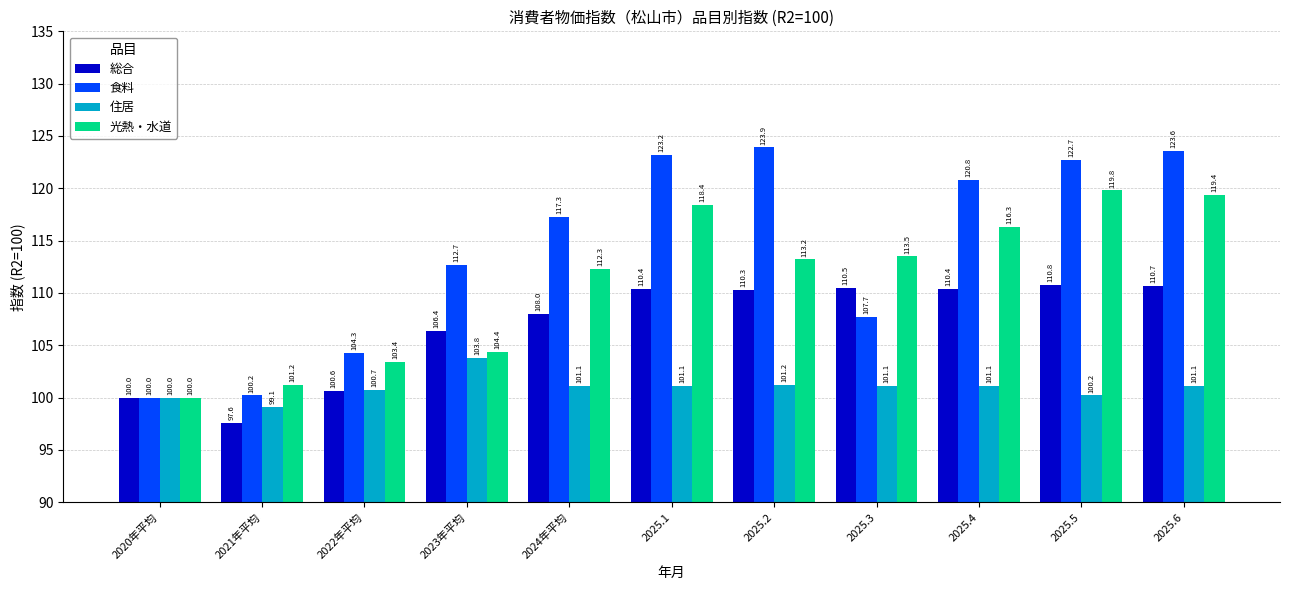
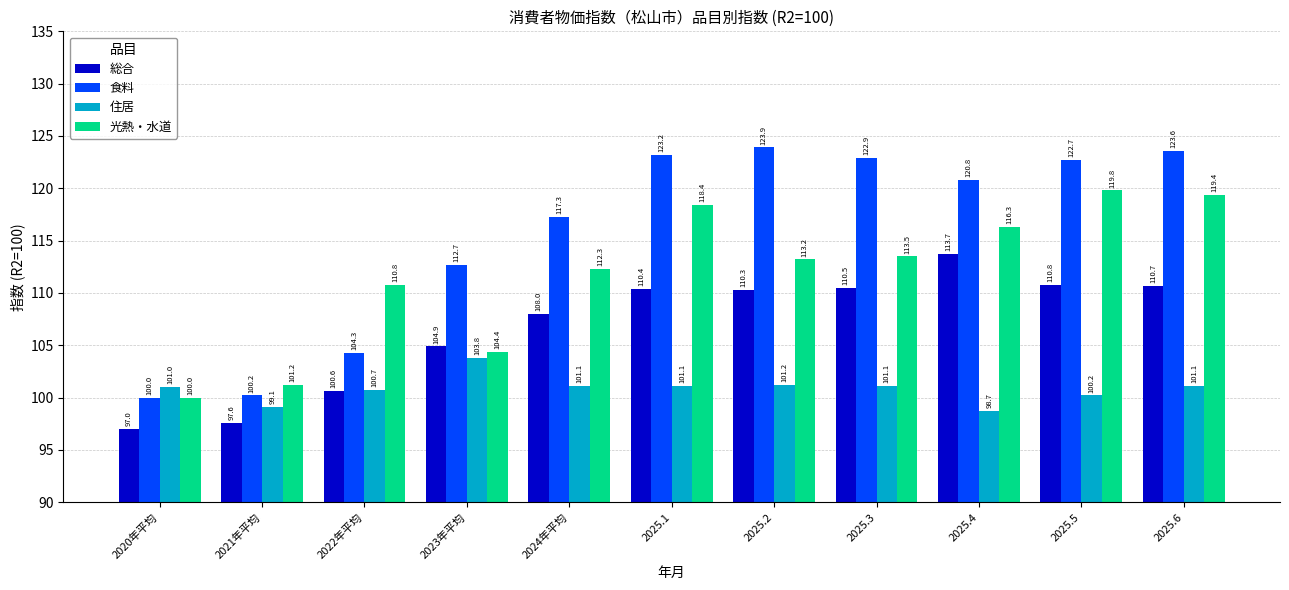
総合, 2020年平均: 100.0 -> 97.0
住居, 2020年平均: 100.0 -> 101.0
光熱・水道, 2022年平均: 103.4 -> 110.8
総合, 2023年平均: 106.4 -> 104.9
食料, 2025.3: 107.7 -> 122.9
総合, 2025.4: 110.4 -> 113.7
住居, 2025.4: 101.1 -> 98.7
